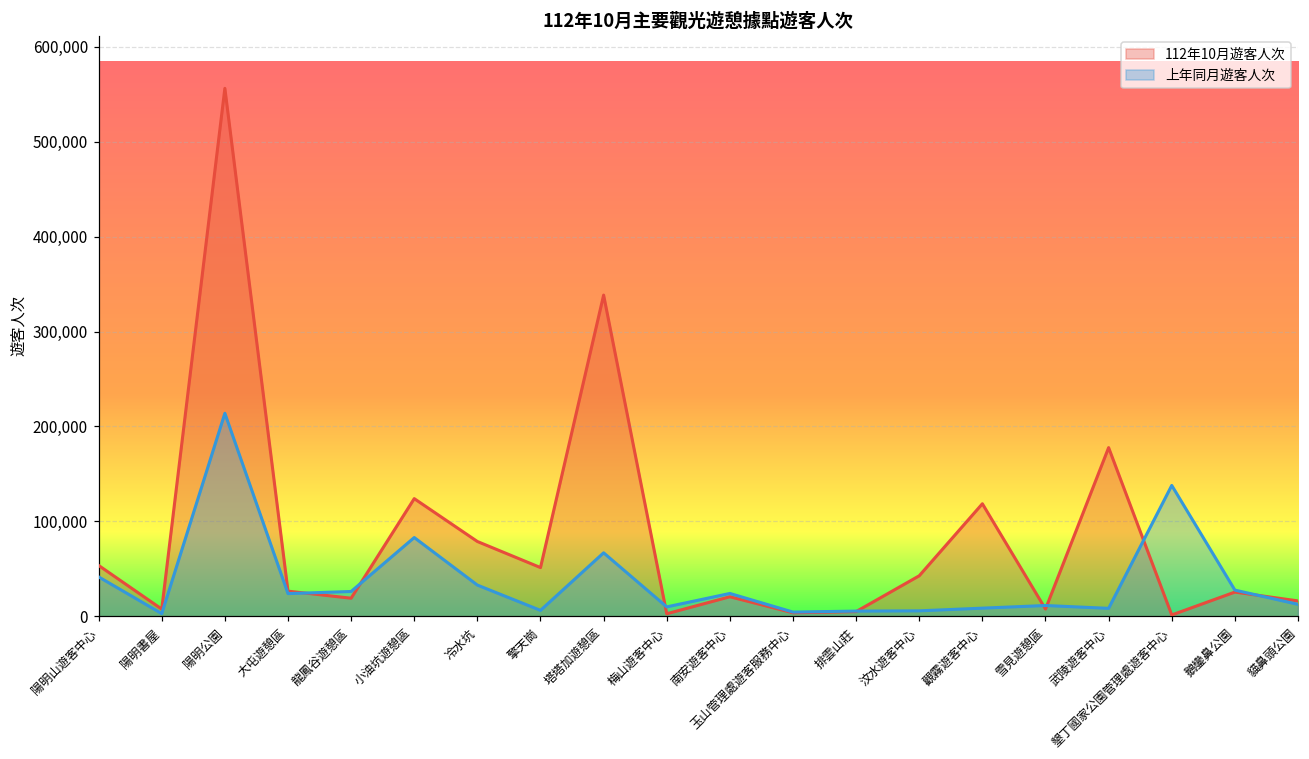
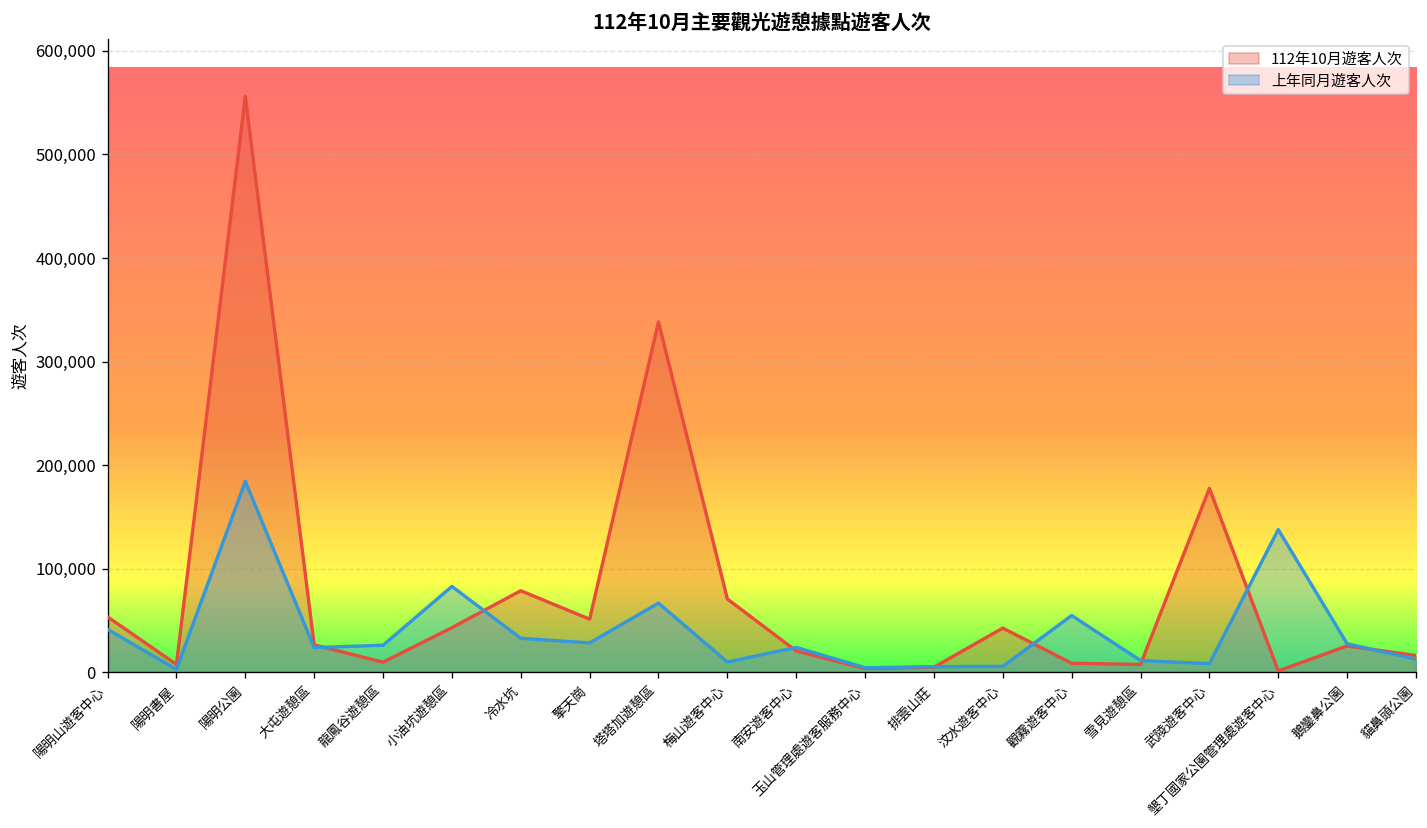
上年同月遊客人次, 陽明公園: 210,000 -> 180,000
112年10月遊客人次, 龍鳳谷遊憩區: 20,000 -> 10,000
112年10月遊客人次, 小油坑遊憩區: 120,000 -> 40,000
上年同月遊客人次, 擎天崗: 10,000 -> 30,000
112年10月遊客人次, 梅山遊客中心: 0 -> 70,000
112年10月遊客人次, 觀霧遊客中心: 120,000 -> 10,000
上年同月遊客人次, 觀霧遊客中心: 10,000 -> 50,000
